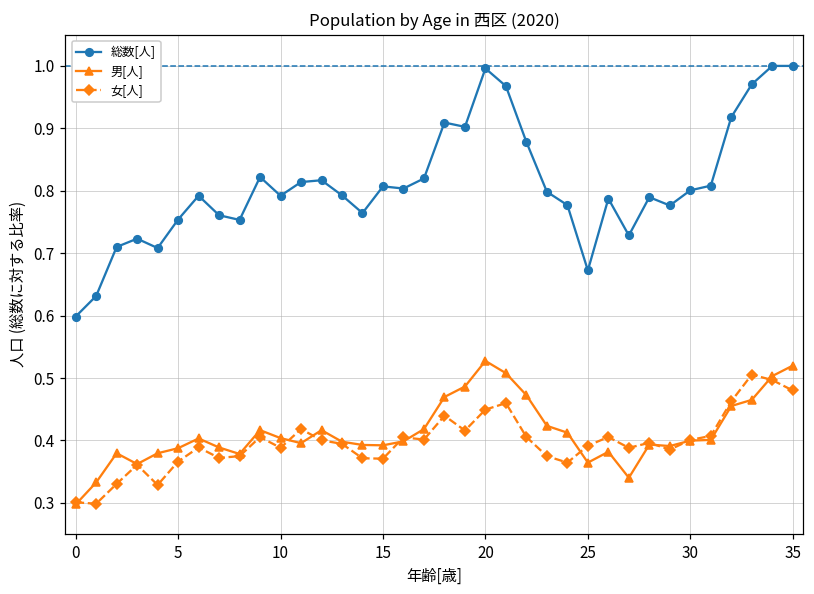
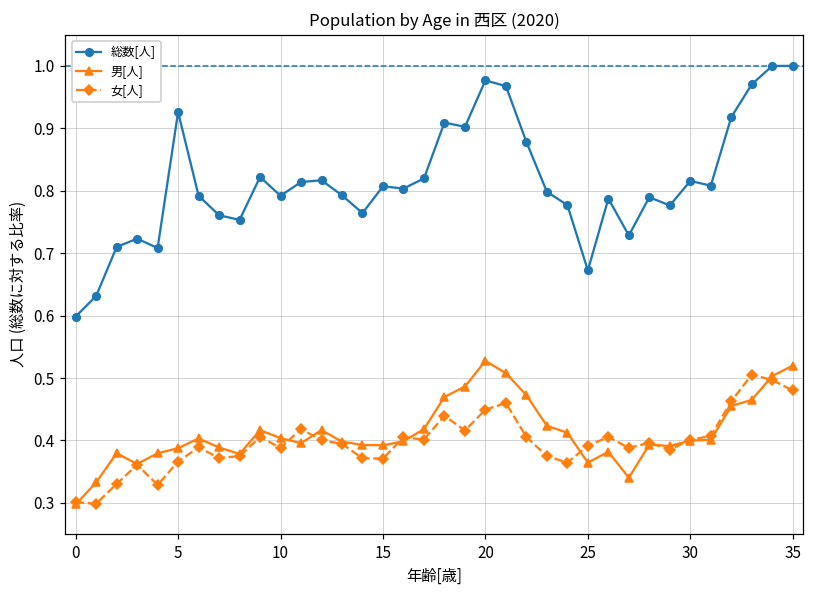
総数[人], 5: 0.75 -> 0.93
総数[人], 20: 1.00 -> 0.98
総数[人], 30: 0.80 -> 0.82
